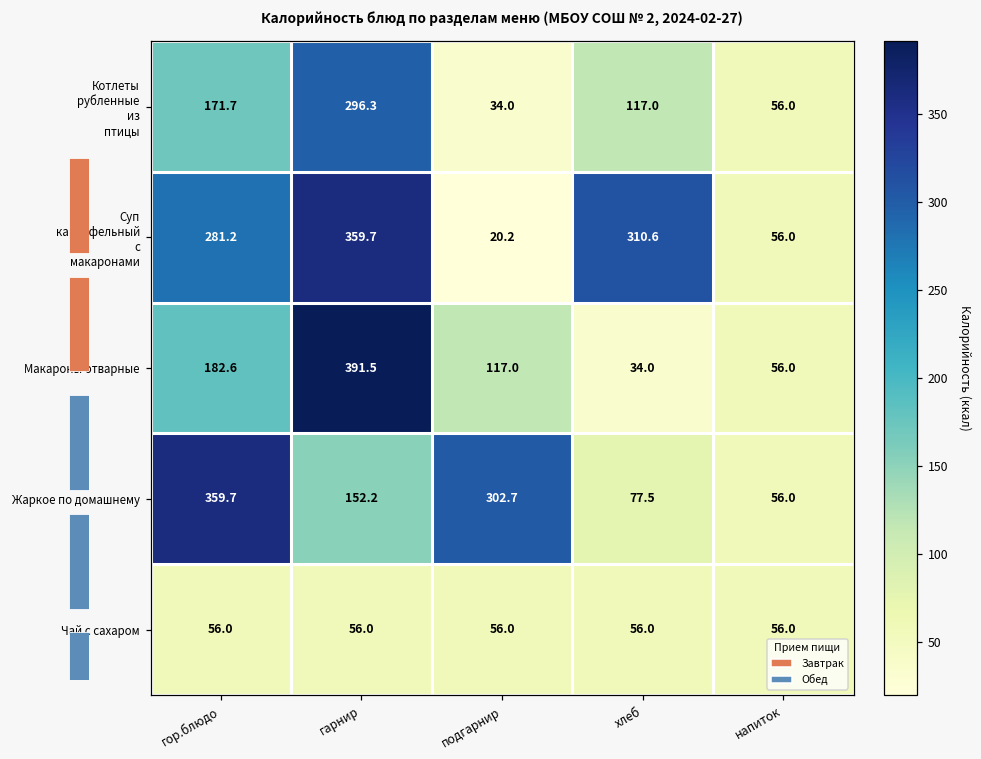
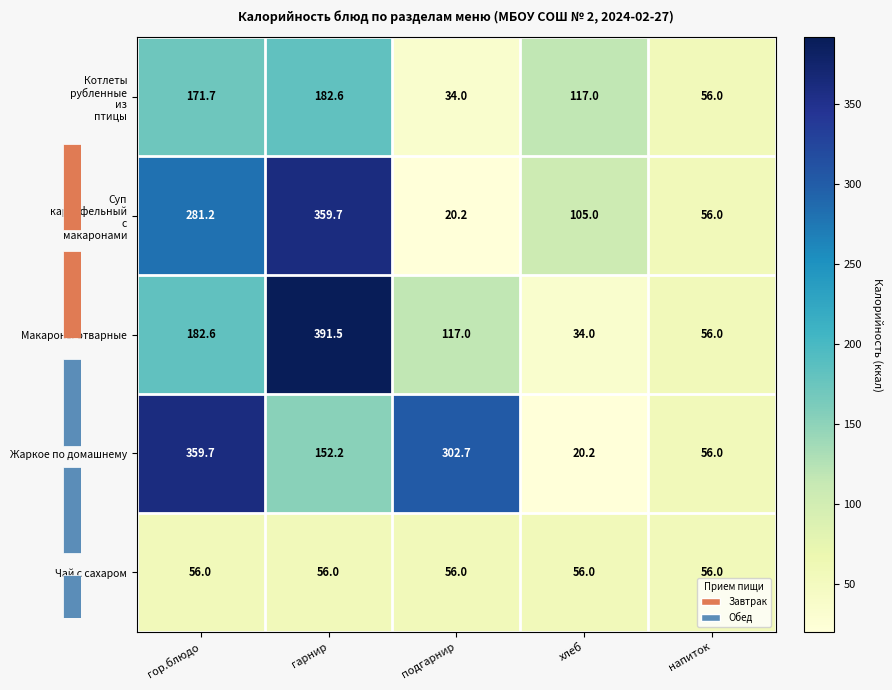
Калорийность блюд по разделам меню (МБОУ СОШ № 2, 2024-02-27), Котлеты рубленные из птицы, гарнир: 296.3 -> 182.6
Калорийность блюд по разделам меню (МБОУ СОШ № 2, 2024-02-27), Суп картофельный с макаронами, хлеб: 310.6 -> 105.0
Калорийность блюд по разделам меню (МБОУ СОШ № 2, 2024-02-27), Жаркое по домашнему, хлеб: 77.5 -> 20.2
